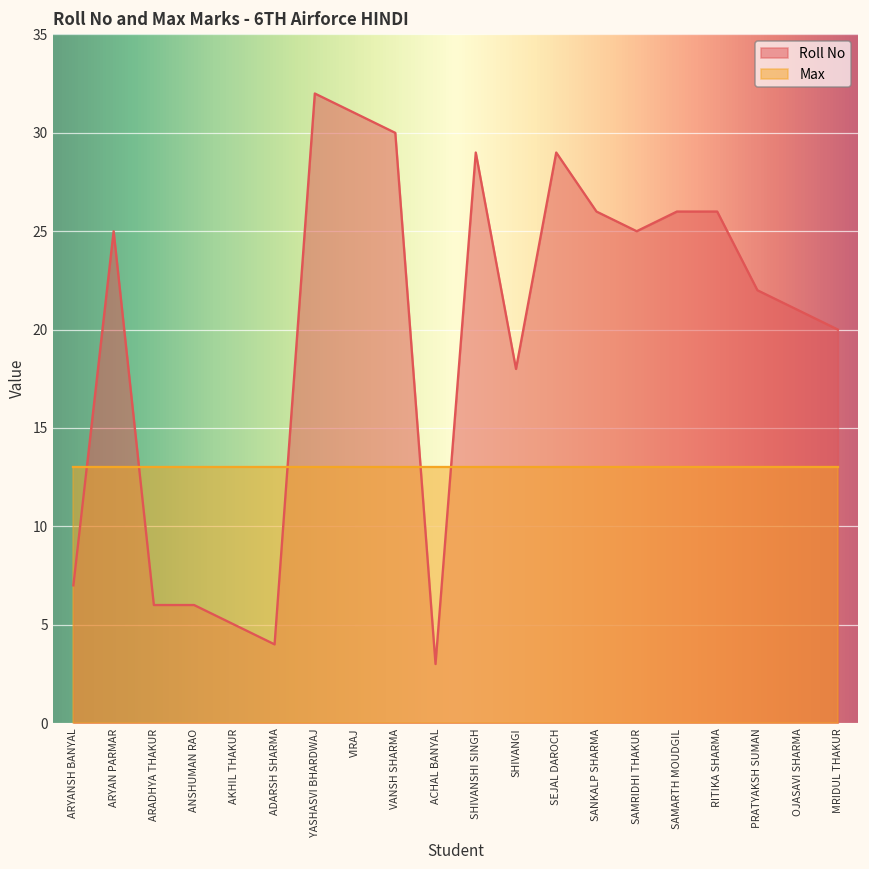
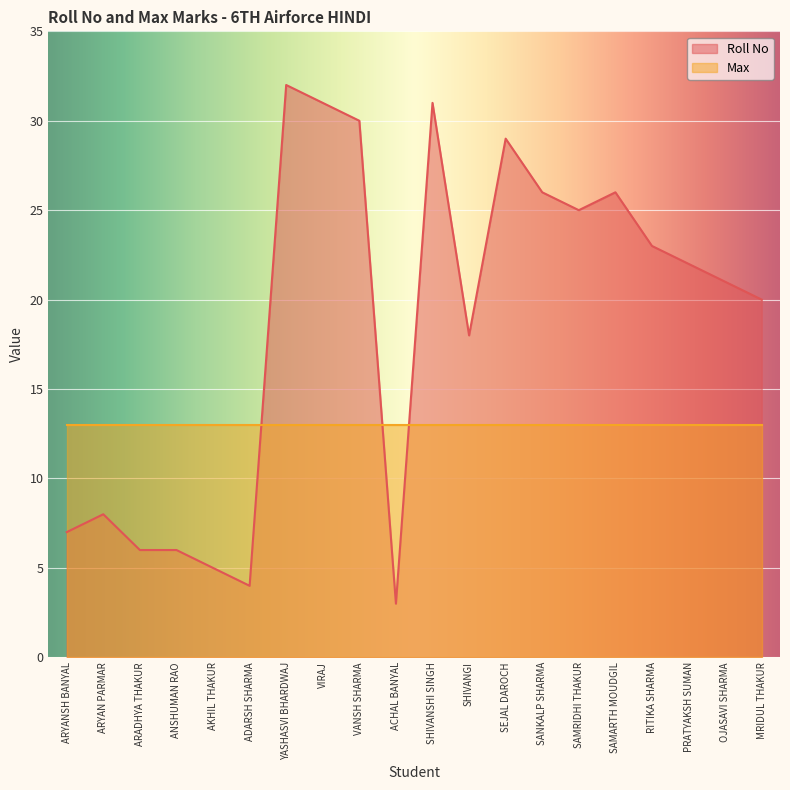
Roll No, ARYAN PARMAR: 25 -> 8
Roll No, SHIVANSHI SINGH: 29 -> 31
Roll No, RITIKA SHARMA: 26 -> 23
